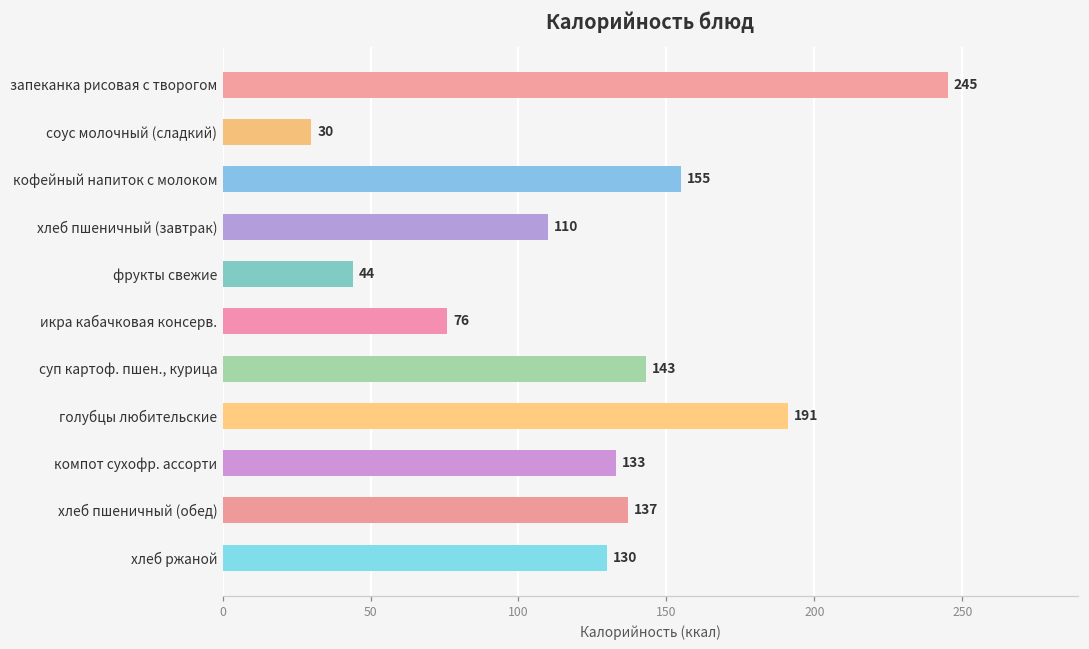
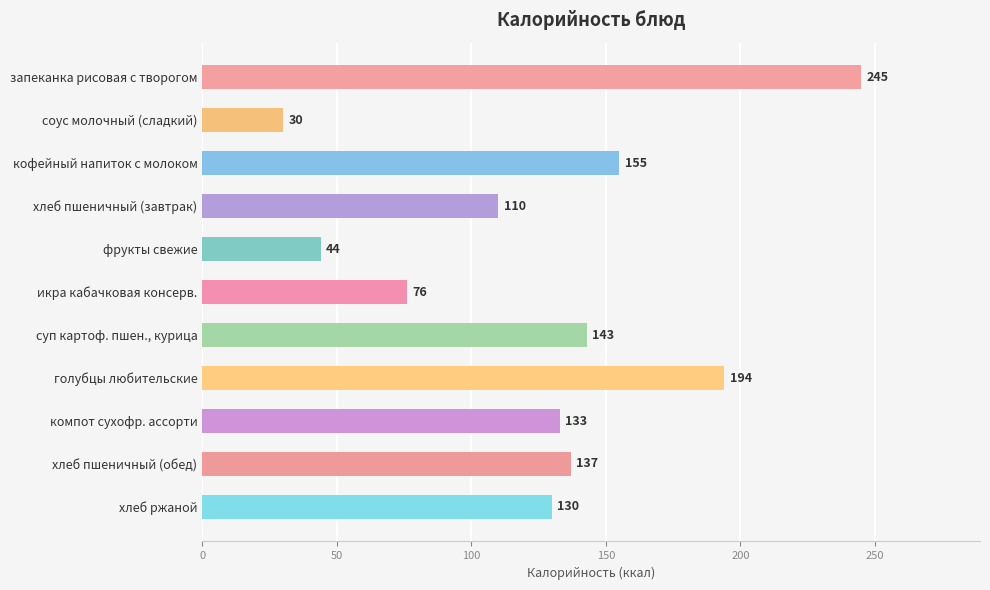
голубцы любительские: 191 -> 194
